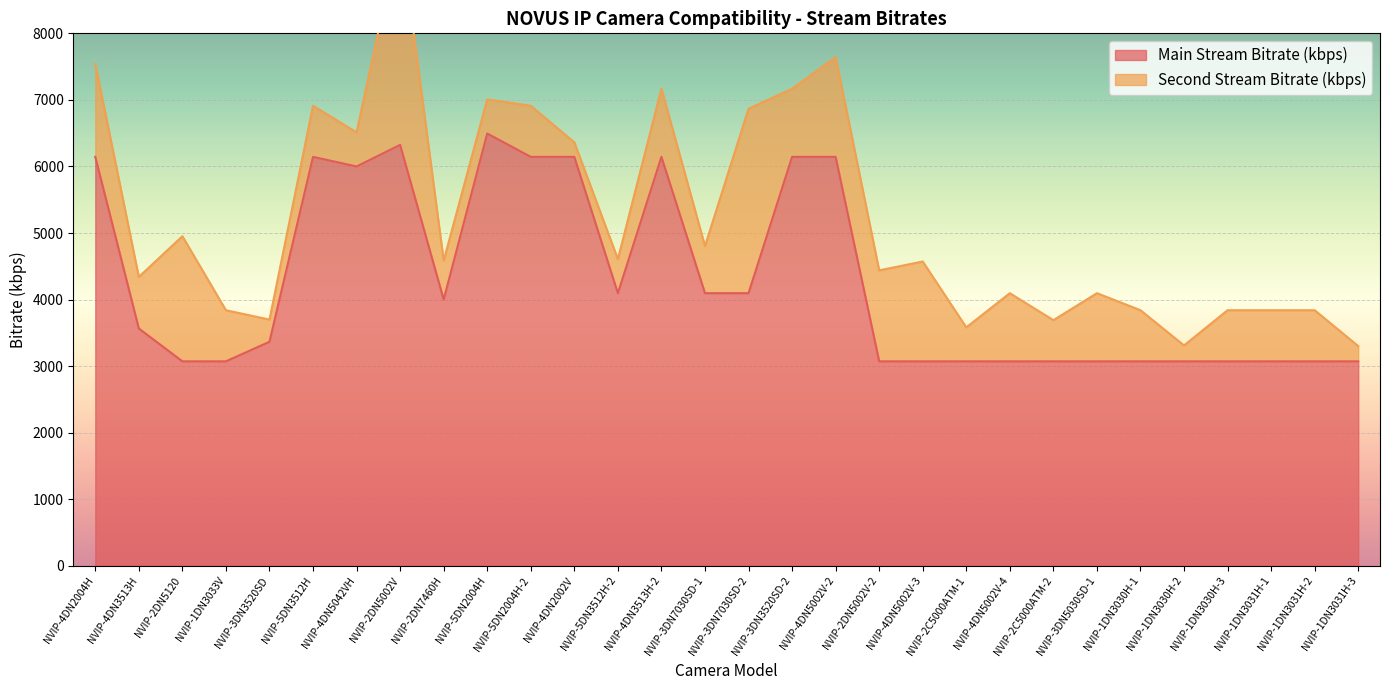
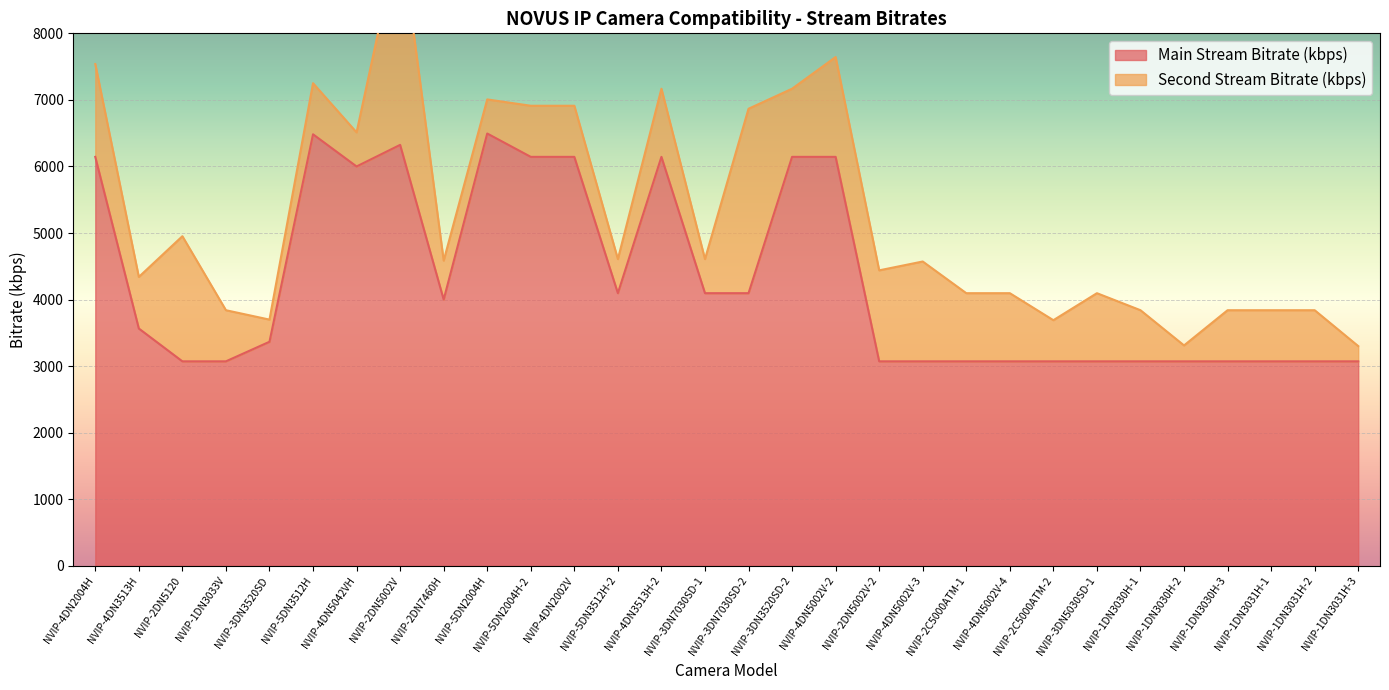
Main Stream Bitrate (kbps), NVIP-5DN3512H: 6100 -> 6500
Second Stream Bitrate (kbps), NVIP-4DN2002V: 200 -> 800
Second Stream Bitrate (kbps), NVIP-3DN7030SD-1: 700 -> 500
Second Stream Bitrate (kbps), NVIP-2C5000ATM-1: 500 -> 1000
